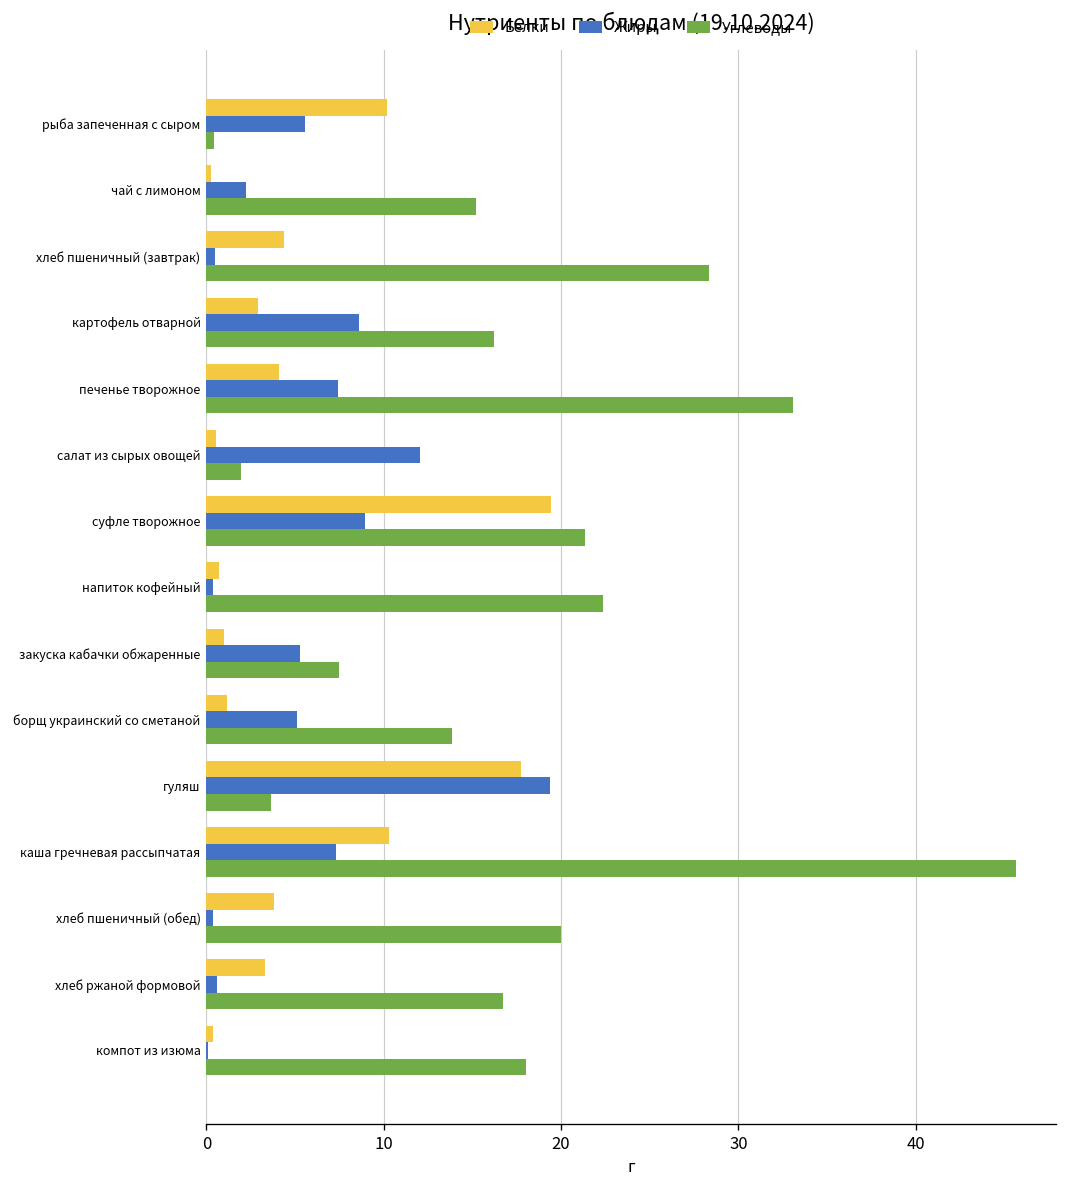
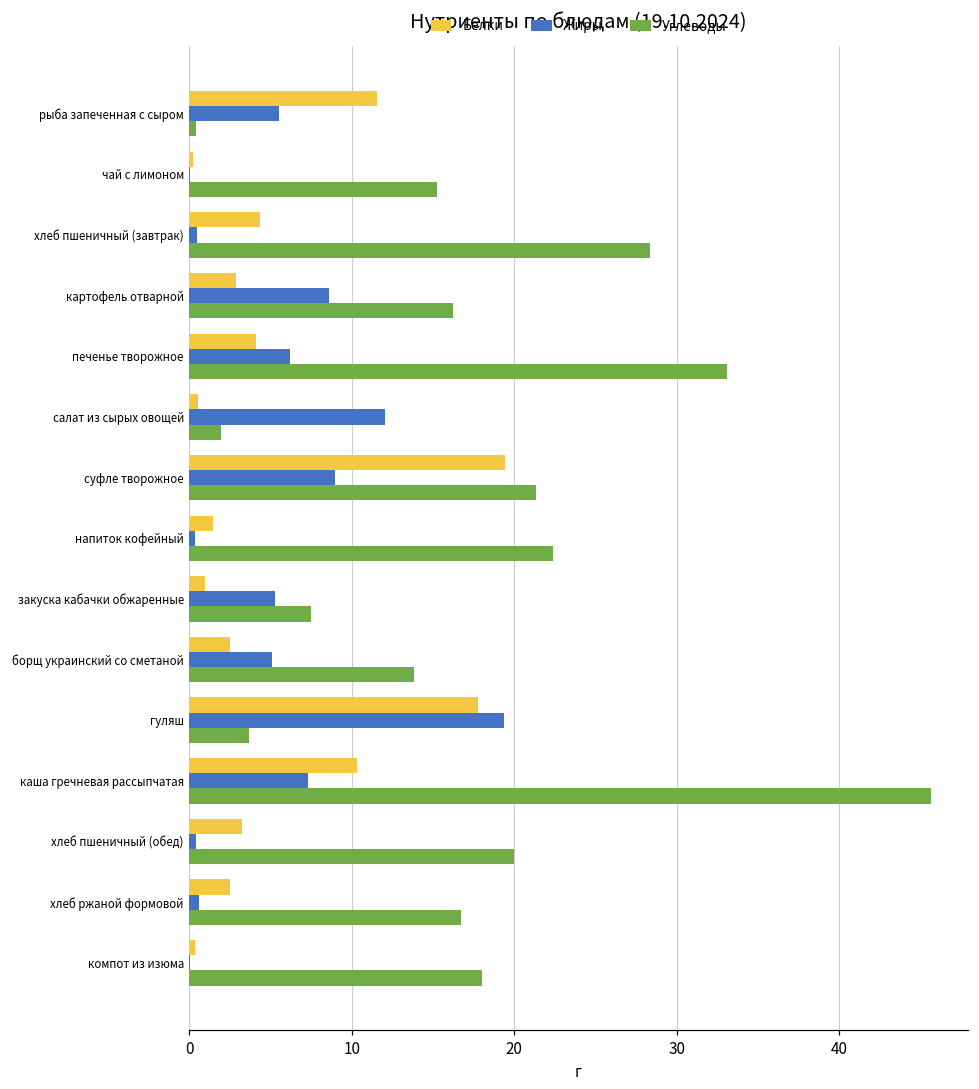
Белки, рыба запеченная с сыром: 10.2 -> 11.6
Жиры, чай с лимоном: 2.2 -> 0.1
Жиры, печенье творожное: 7.4 -> 6.2
Белки, напиток кофейный: 0.7 -> 1.5
Белки, борщ украинский со сметаной: 1.2 -> 2.5
Белки, хлеб пшеничный (обед): 3.8 -> 3.3
Белки, хлеб ржаной формовой: 3.3 -> 2.5
